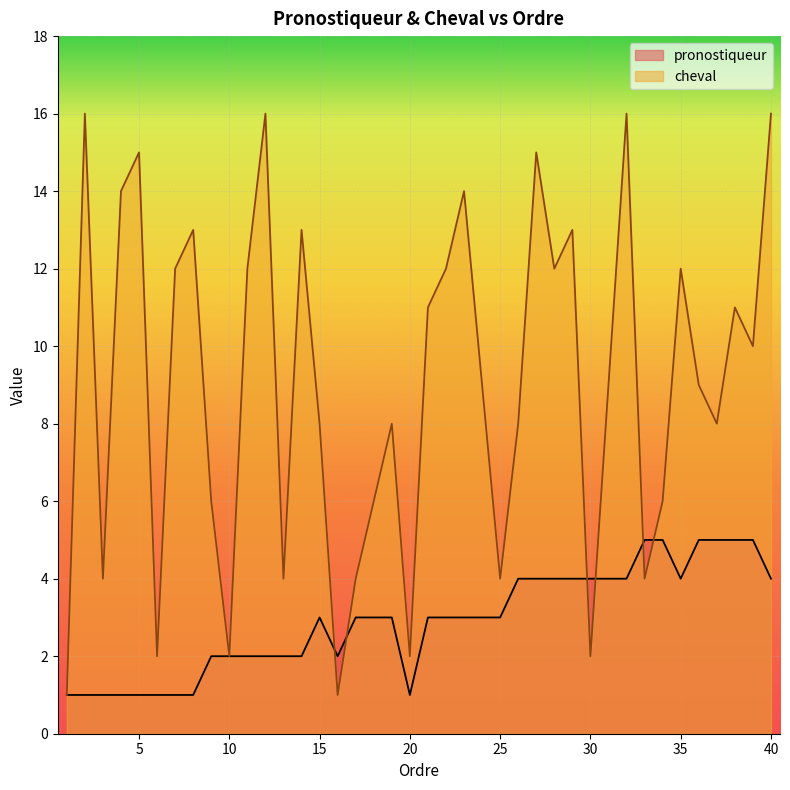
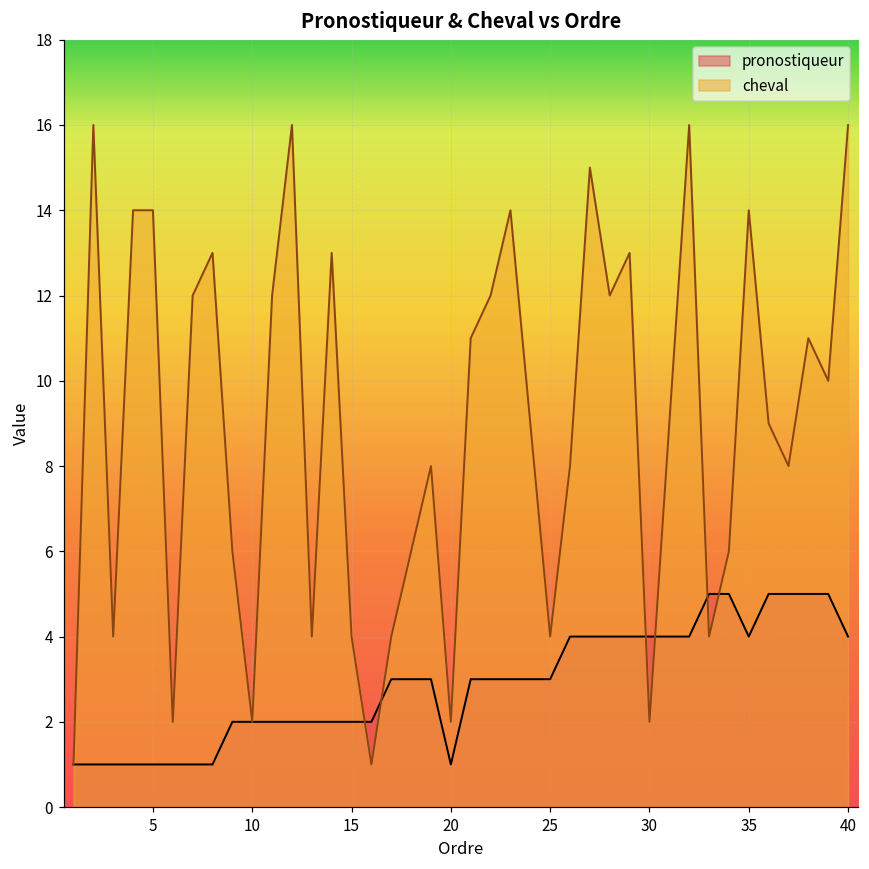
cheval, 5: 15 -> 14
pronostiqueur, 15: 3 -> 2
cheval, 15: 8 -> 4
cheval, 35: 12 -> 14
